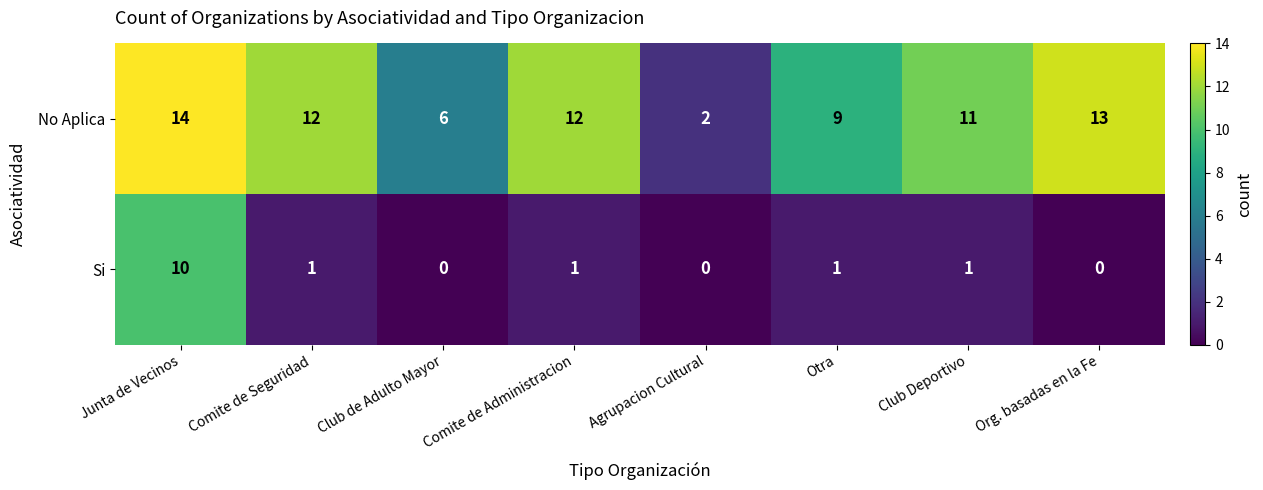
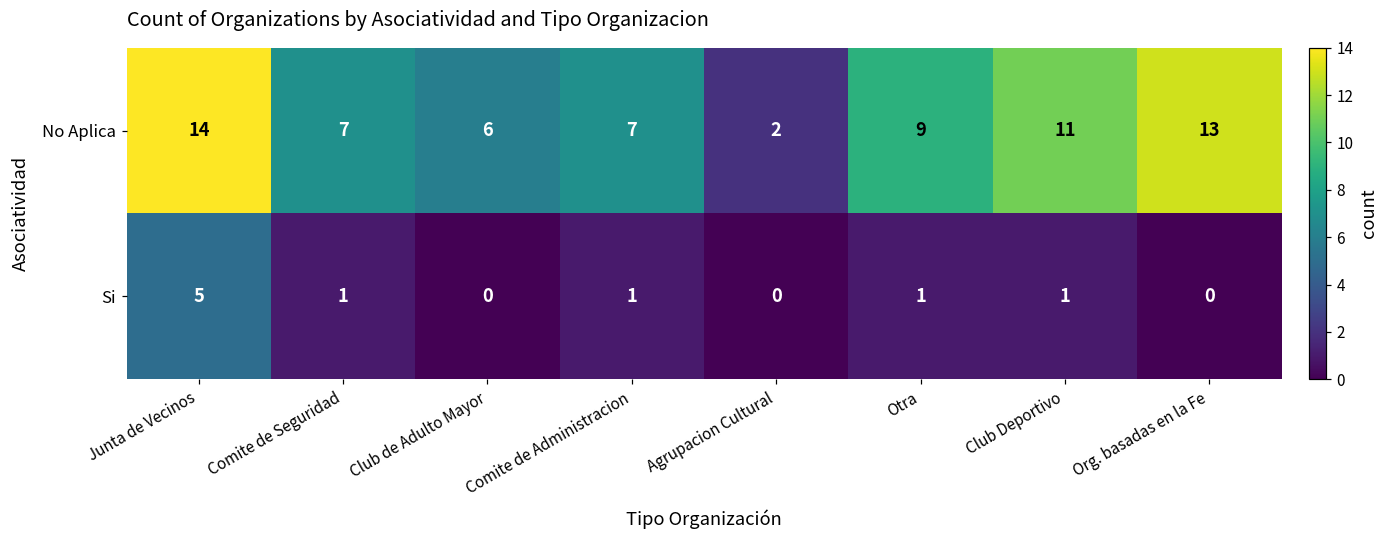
No Aplica, Comite de Seguridad: 12 -> 7
No Aplica, Comite de Administracion: 12 -> 7
Si, Junta de Vecinos: 10 -> 5
